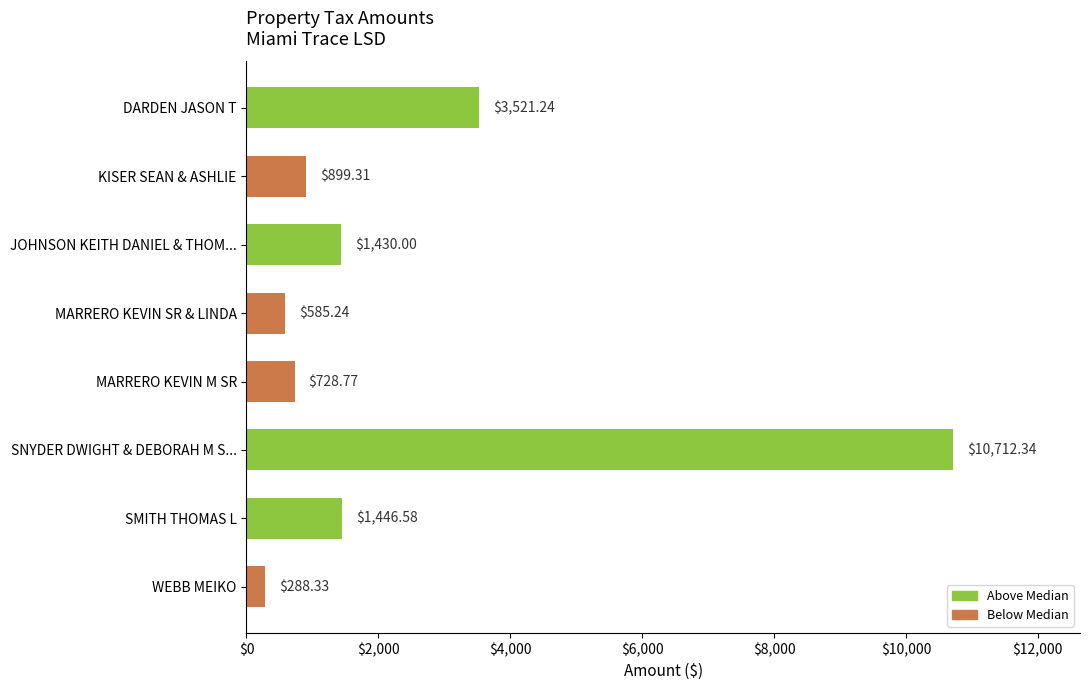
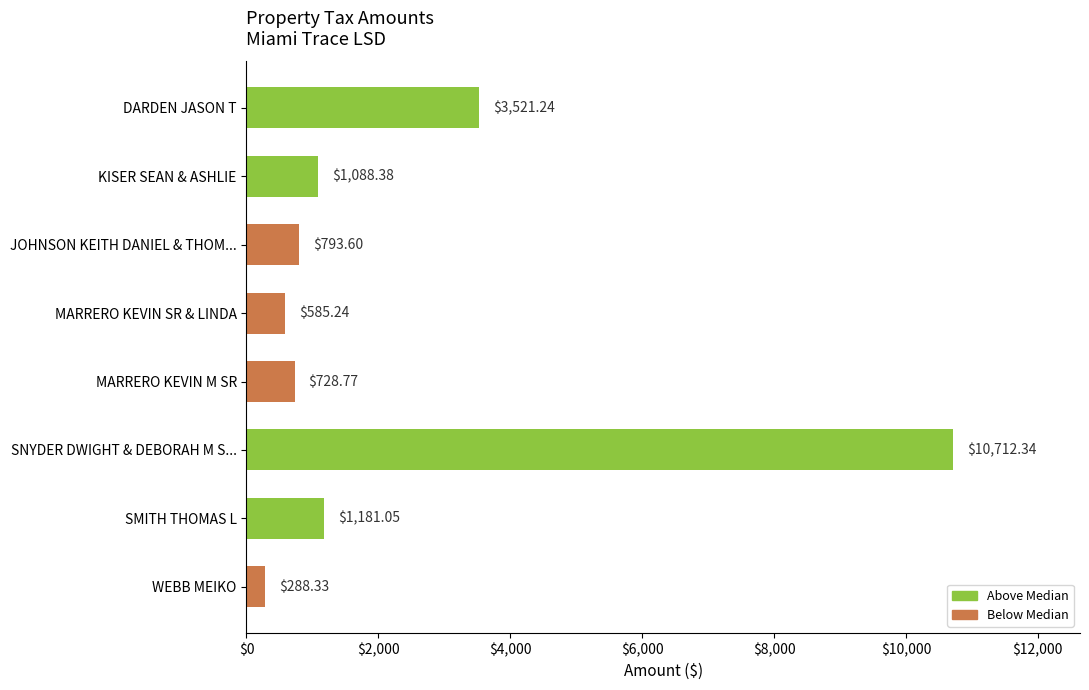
KISER SEAN & ASHLIE: $899.31 -> $1,088.38
JOHNSON KEITH DANIEL & THOM...: $1,430.00 -> $793.60
SMITH THOMAS L: $1,446.58 -> $1,181.05
